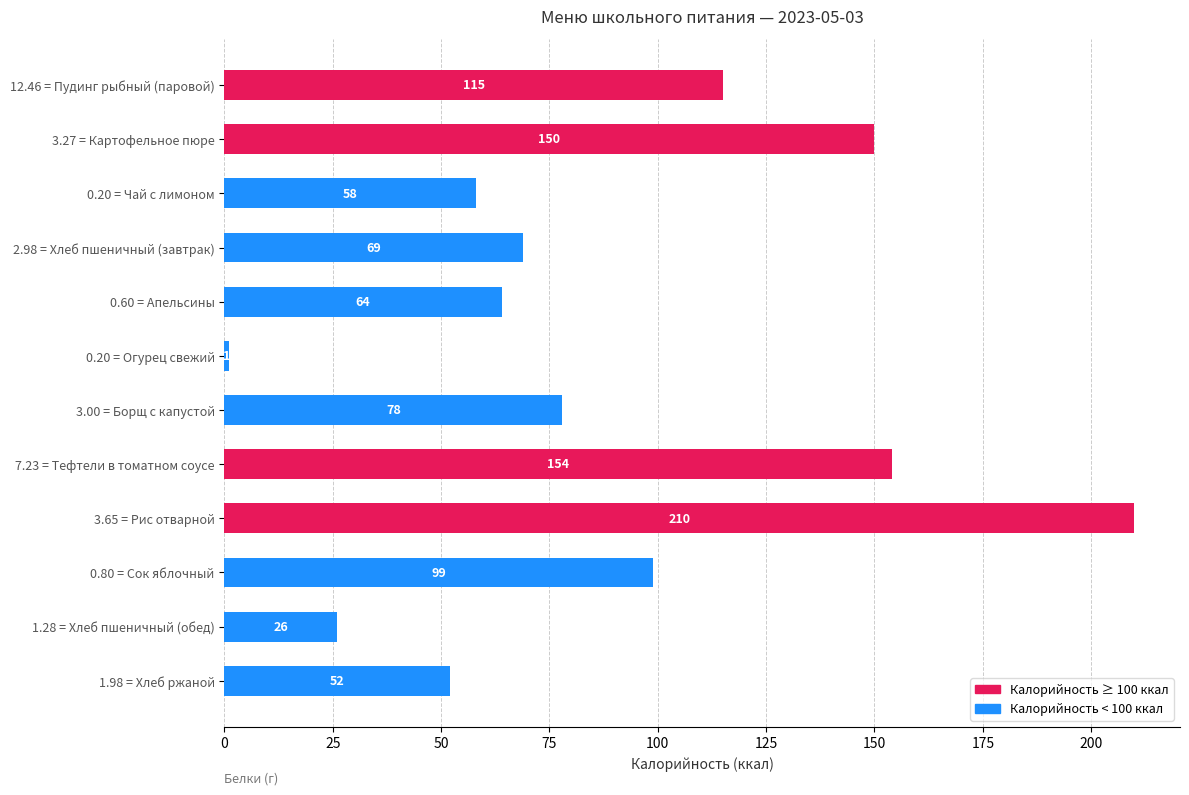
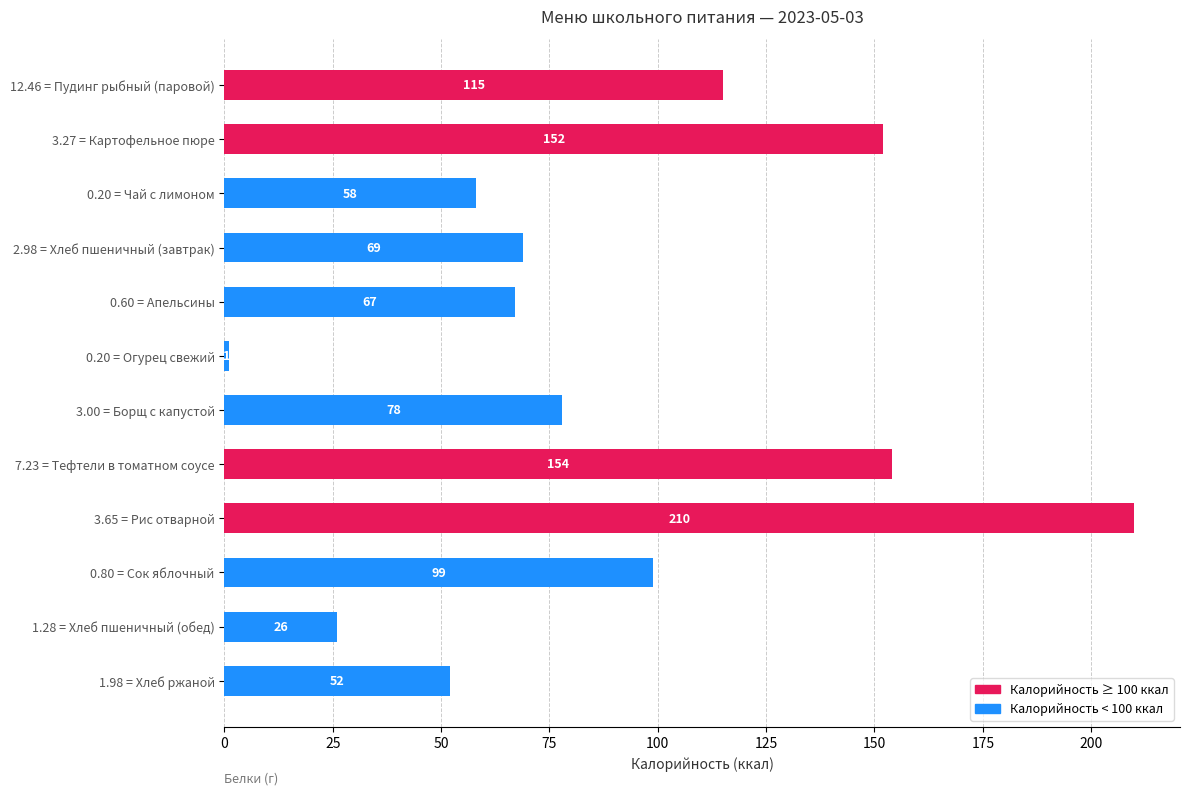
3.27 = Картофельное пюре: 150 -> 152
0.60 = Апельсины: 64 -> 67
